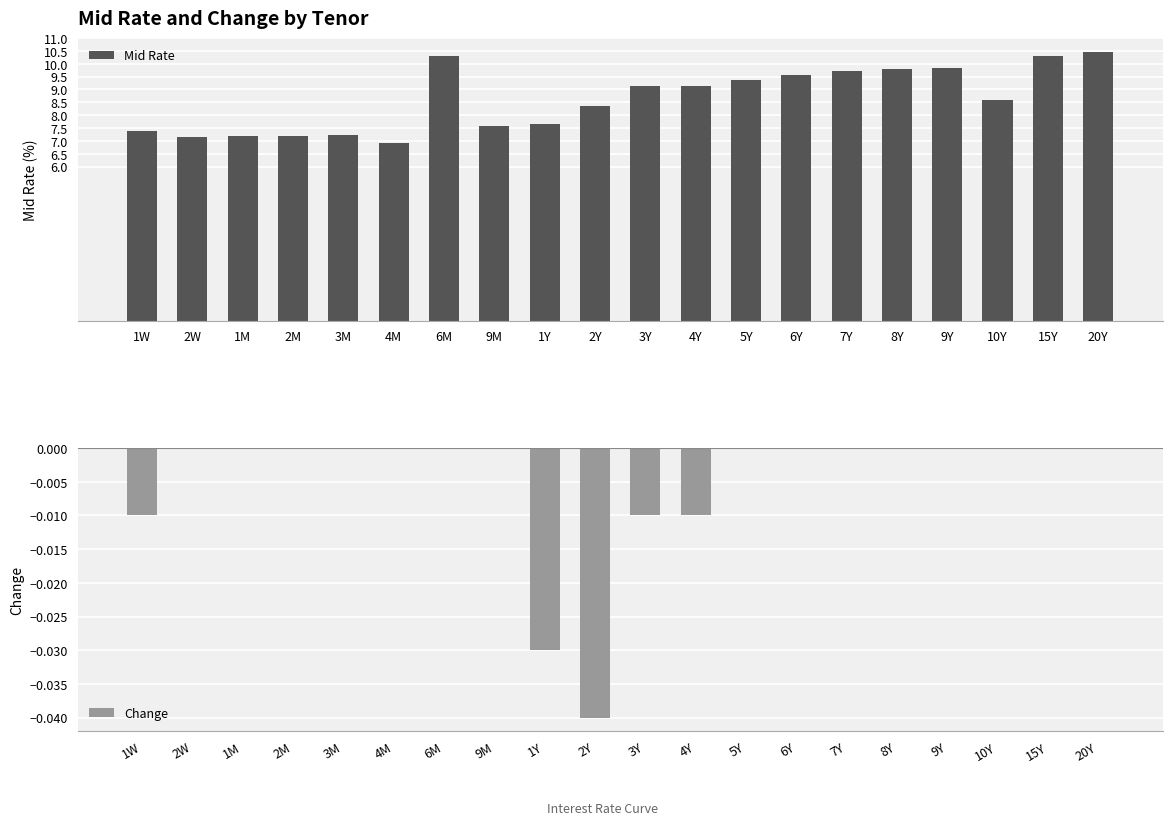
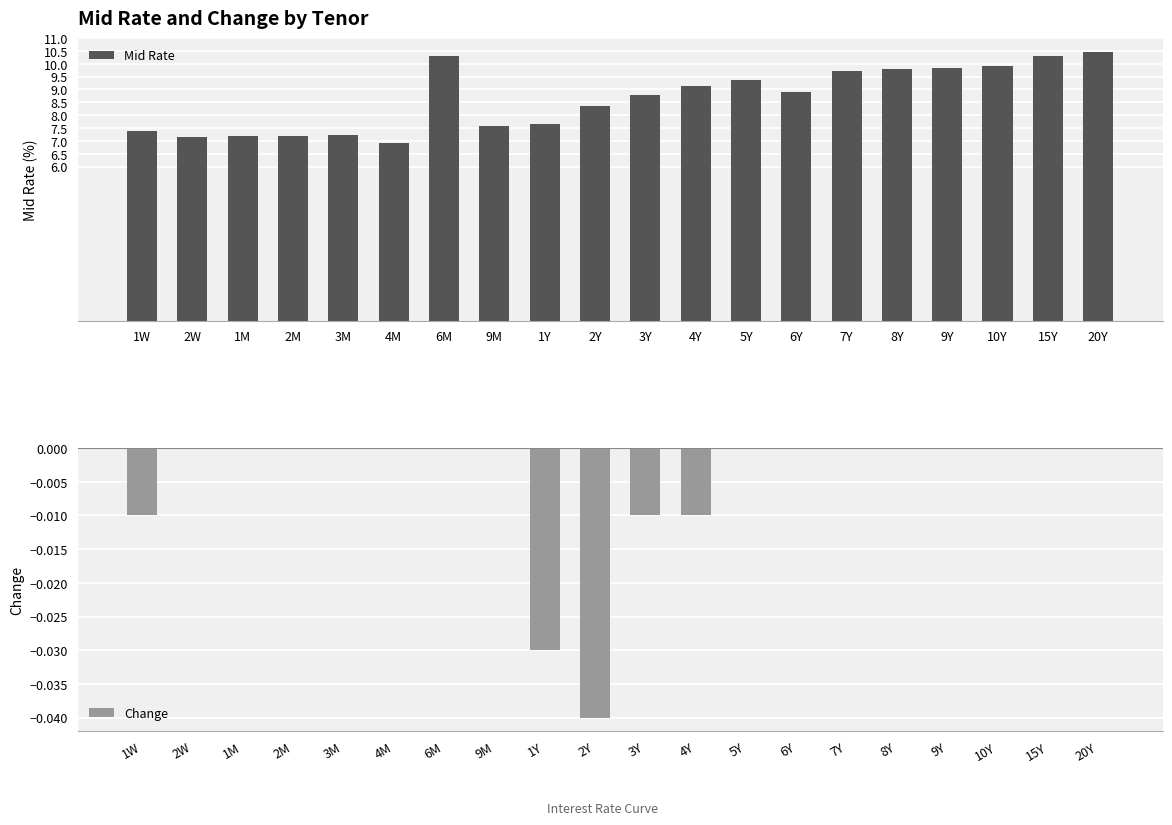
Mid Rate and Change by Tenor, 3Y: 9.1 -> 8.8
Mid Rate and Change by Tenor, 6Y: 9.6 -> 8.9
Mid Rate and Change by Tenor, 10Y: 8.6 -> 9.9
